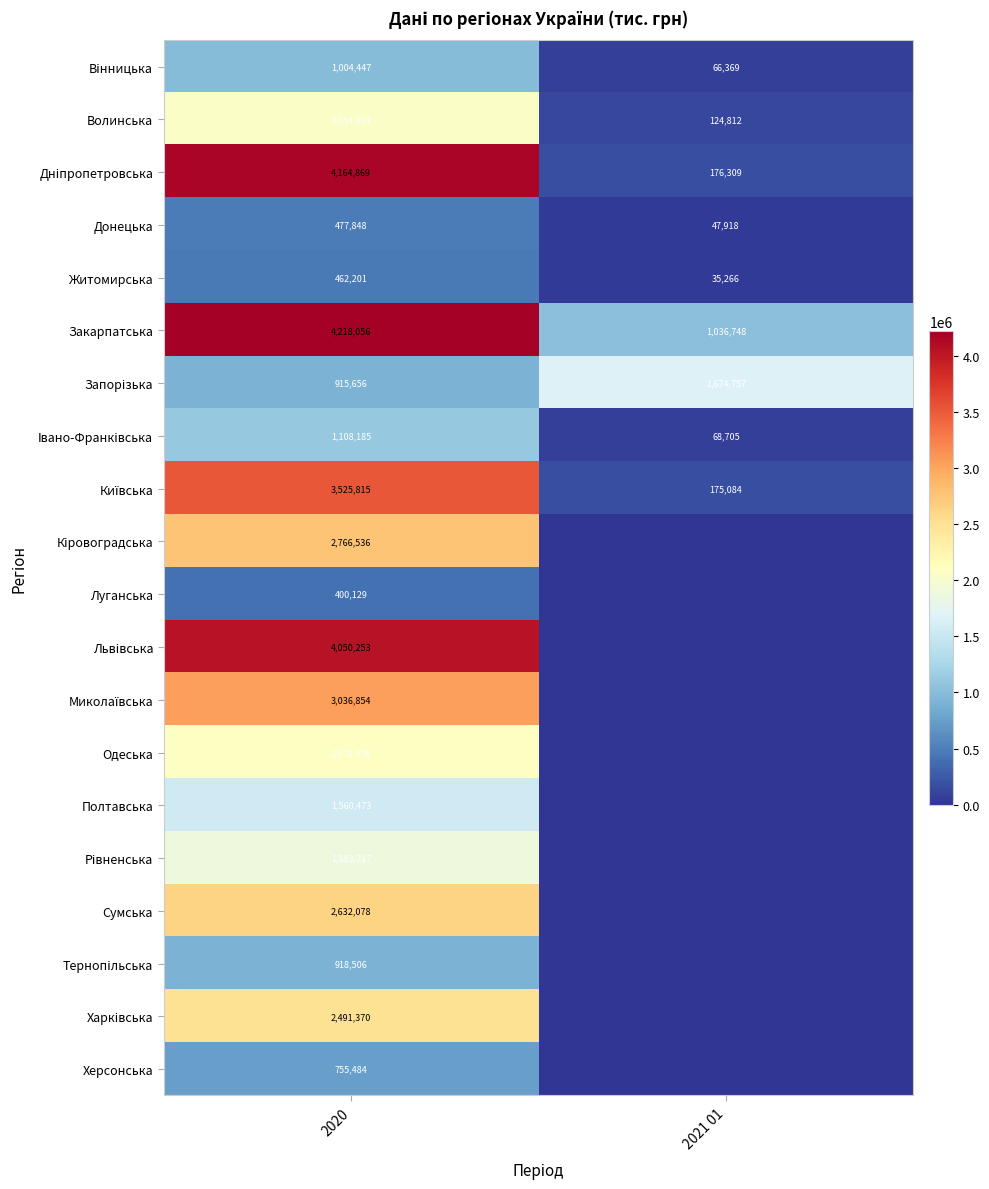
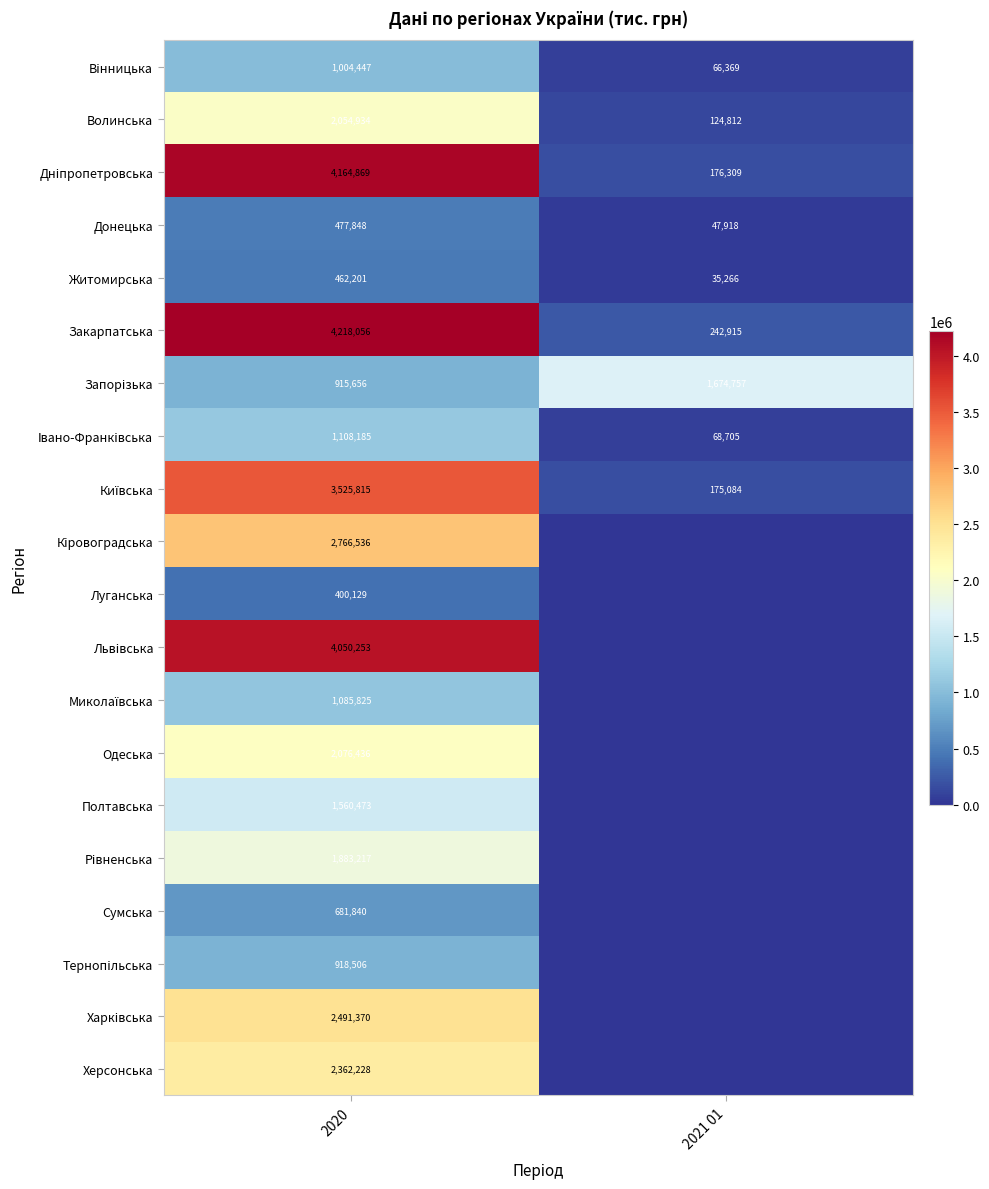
Закарпатська, 2021 01: 1,036,748 -> 242,915
Миколаївська, 2020: 3,036,854 -> 1,085,825
Сумська, 2020: 2,632,078 -> 681,840
Херсонська, 2020: 755,484 -> 2,362,228
